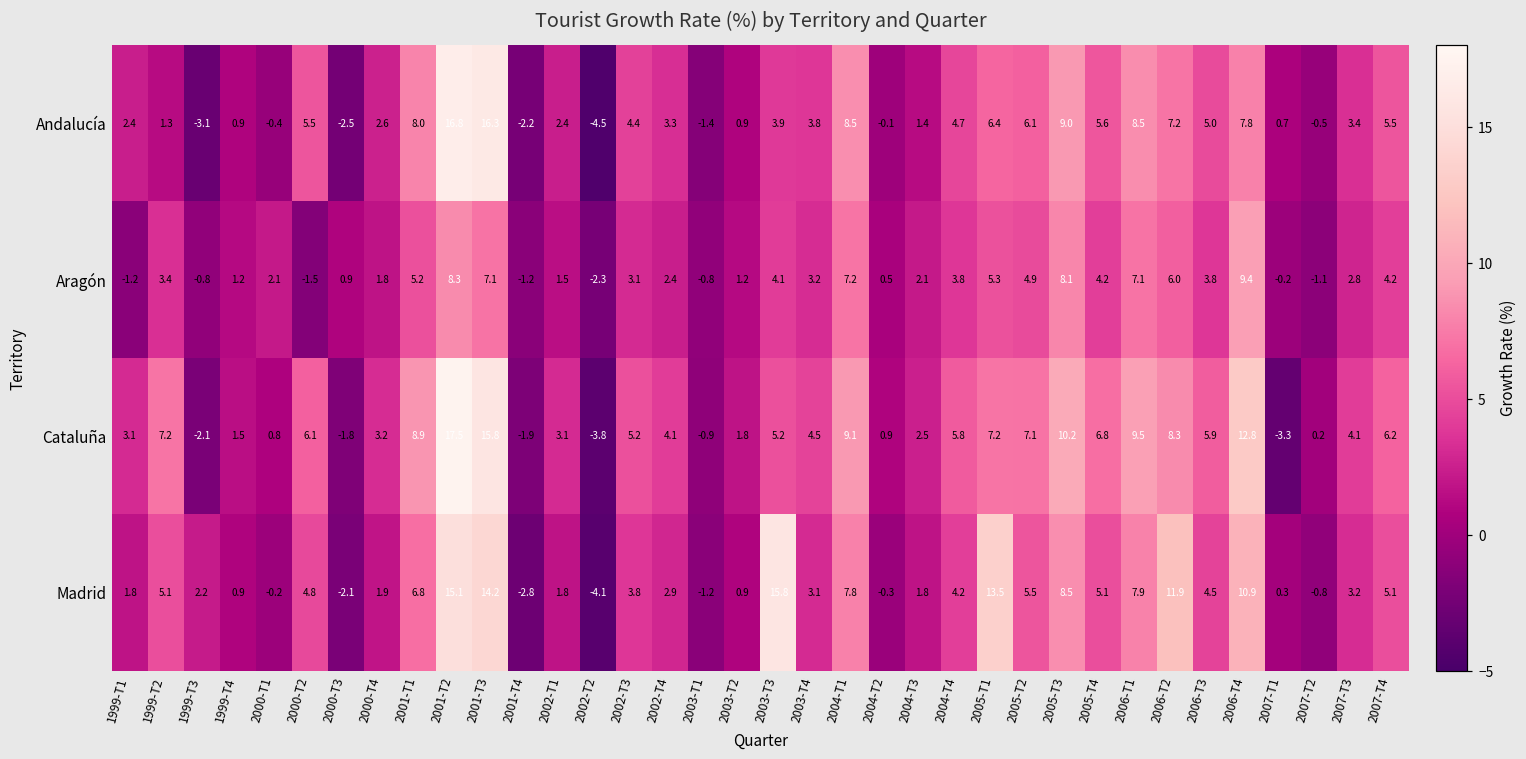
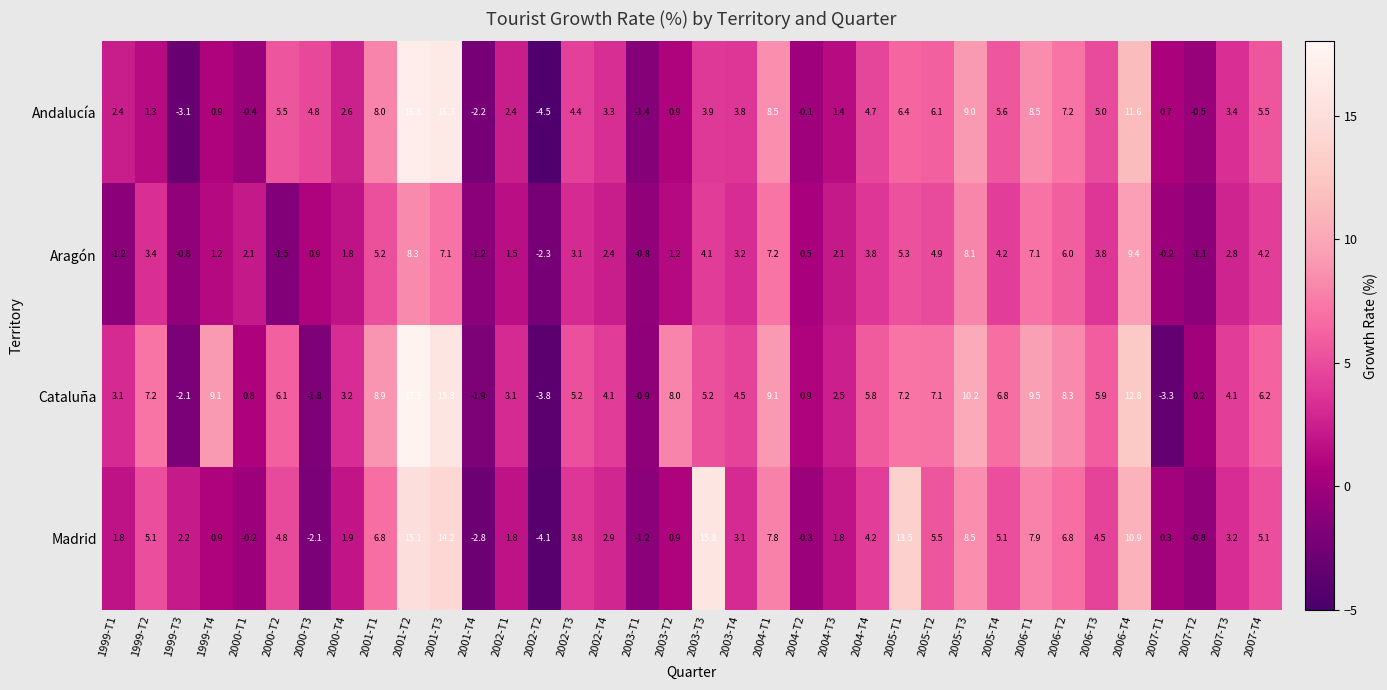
Andalucía, 2000-T3: -2.5 -> 4.8
Andalucía, 2006-T4: 7.8 -> 11.6
Cataluña, 1999-T4: 1.5 -> 9.1
Cataluña, 2003-T2: 1.8 -> 8.0
Madrid, 2006-T2: 11.9 -> 6.8
